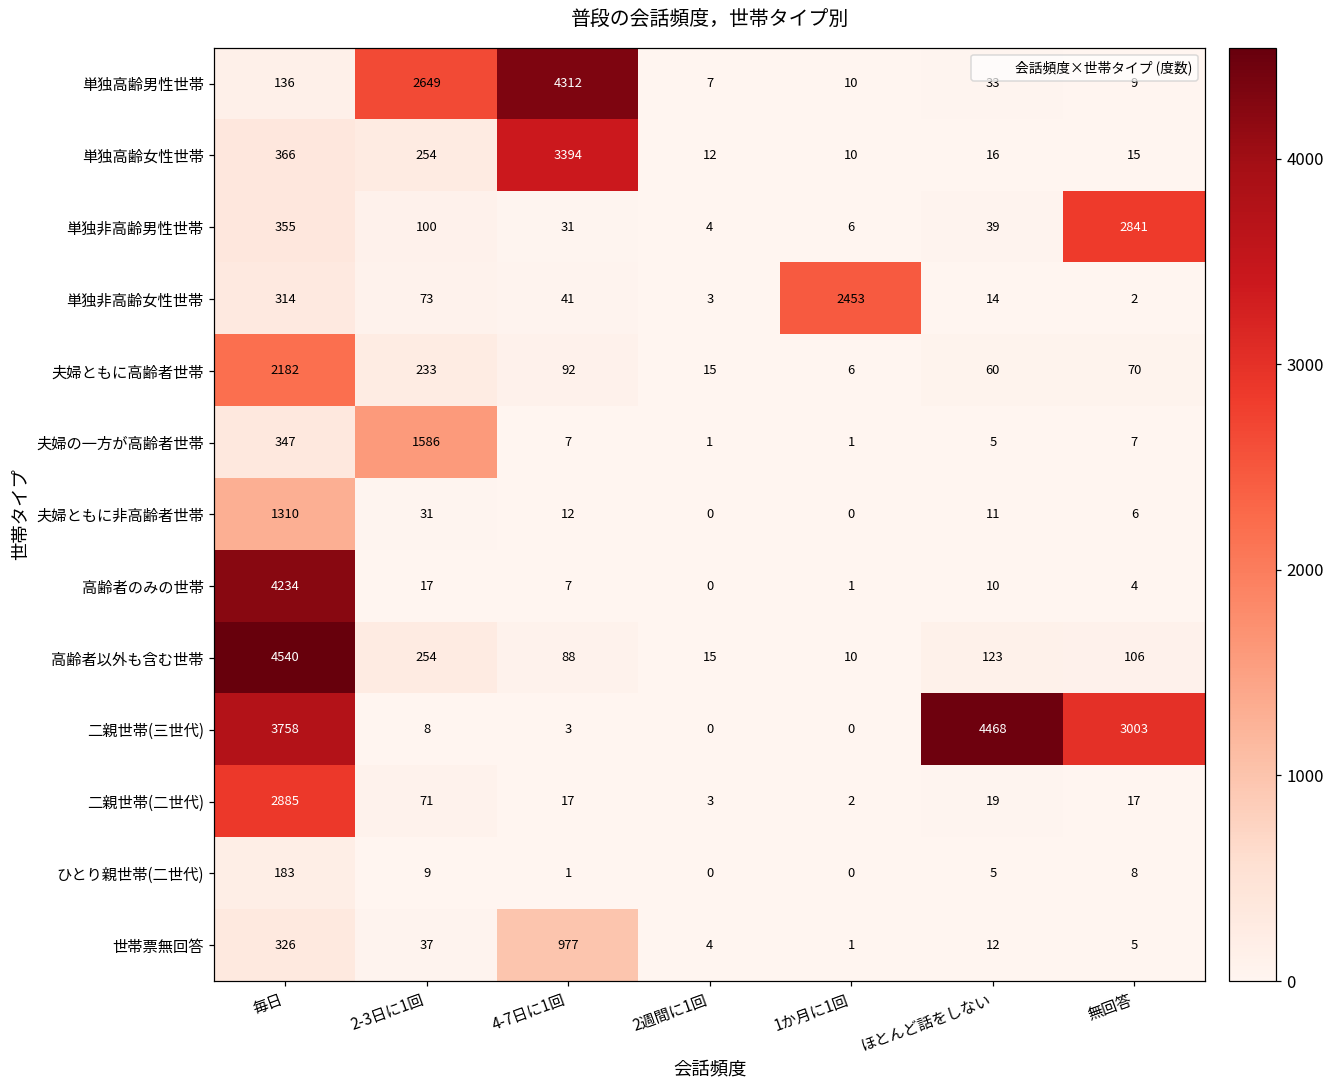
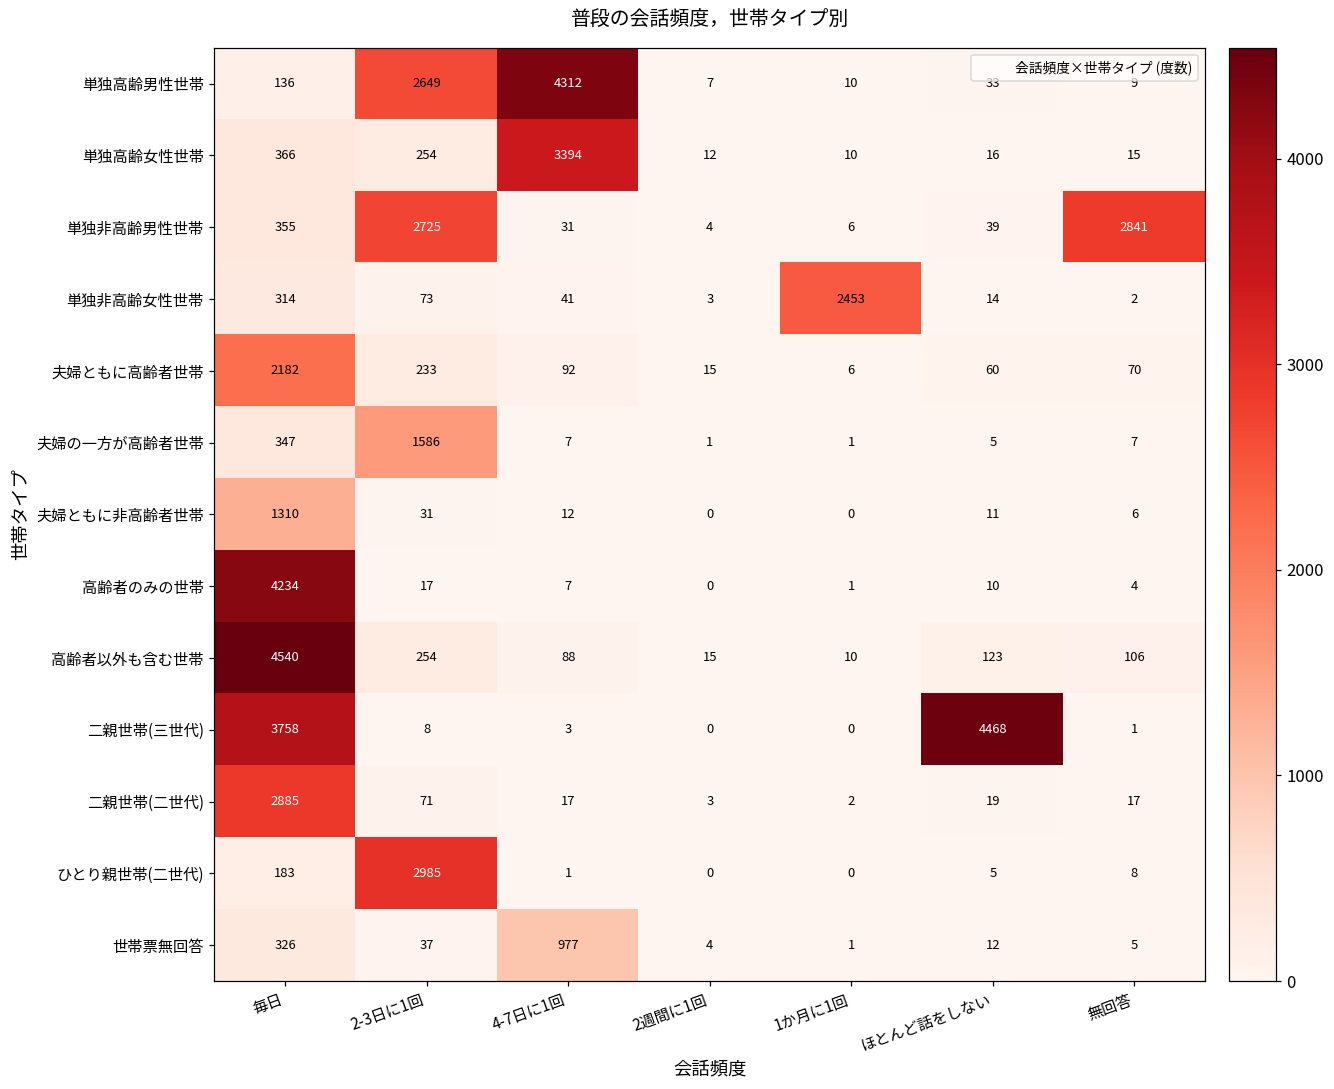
単独非高齢男性世帯, 2-3日に1回: 100 -> 2725
二親世帯(三世代), 無回答: 3003 -> 1
ひとり親世帯(二世代), 2-3日に1回: 9 -> 2985
